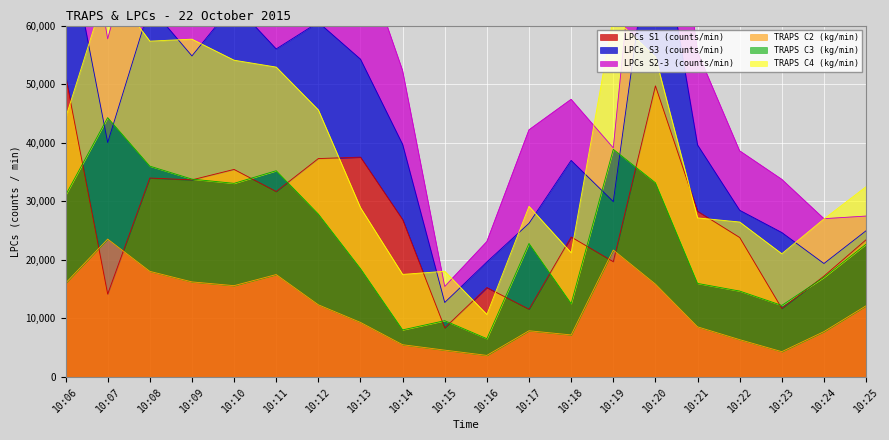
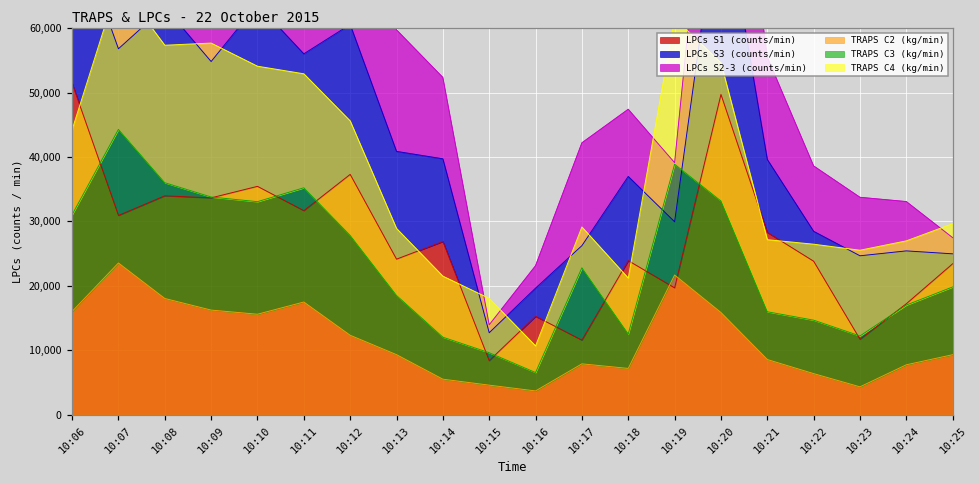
LPCs S1 (counts/min), 10:07: 14,000 -> 31,000
LPCs S1 (counts/min), 10:13: 38,000 -> 24,000
TRAPS C3 (kg/min), 10:14: 3,000 -> 7,000
LPCs S2-3 (counts/min), 10:15: 3,000 -> 1,000
TRAPS C4 (kg/min), 10:23: 9,000 -> 13,000
LPCs S3 (counts/min), 10:24: 2,000 -> 8,000
TRAPS C2 (kg/min), 10:25: 12,000 -> 9,000
